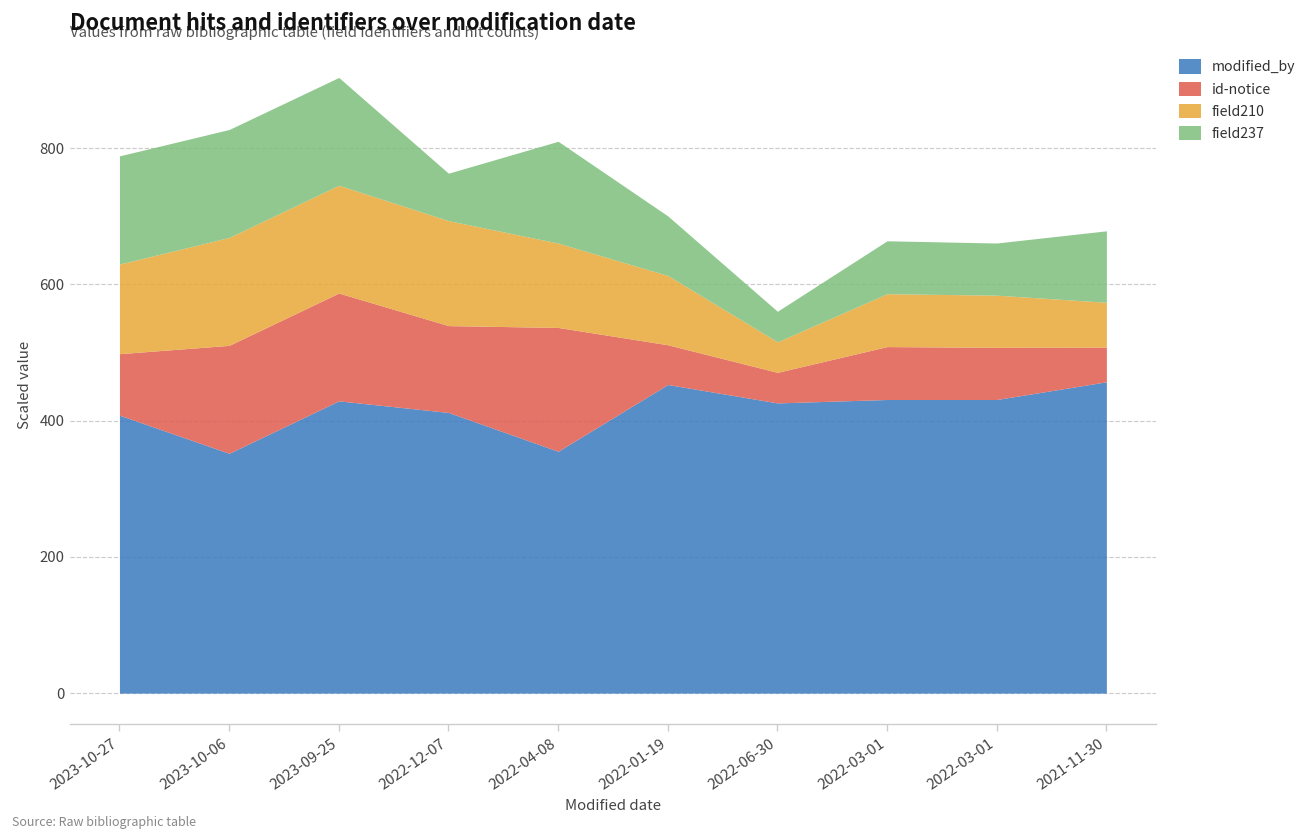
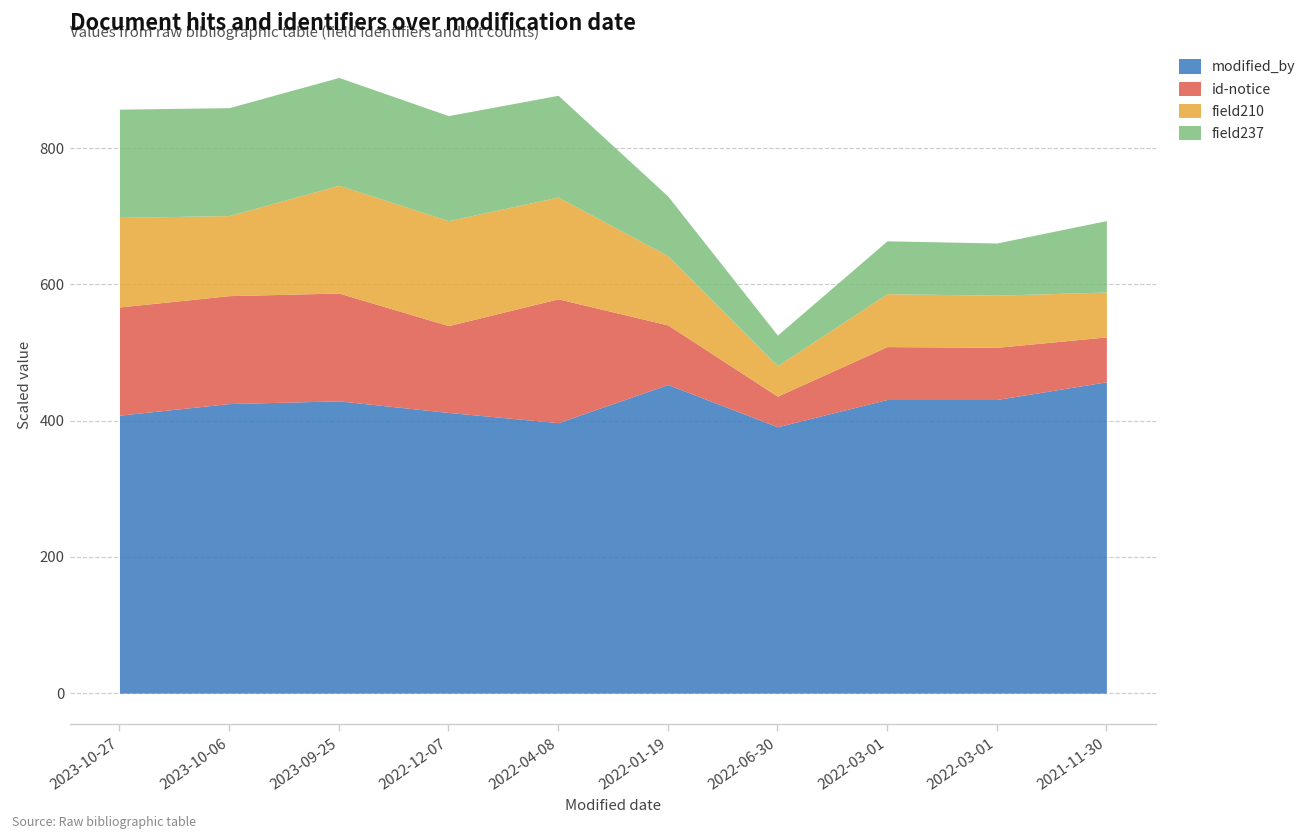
id-notice, 2023-10-27: 90 -> 160
modified_by, 2023-10-06: 350 -> 430
field210, 2023-10-06: 160 -> 120
field237, 2022-12-07: 70 -> 150
modified_by, 2022-04-08: 360 -> 400
field210, 2022-04-08: 120 -> 150
id-notice, 2022-01-19: 60 -> 90
modified_by, 2022-06-30: 430 -> 390
id-notice, 2021-11-30: 50 -> 70
